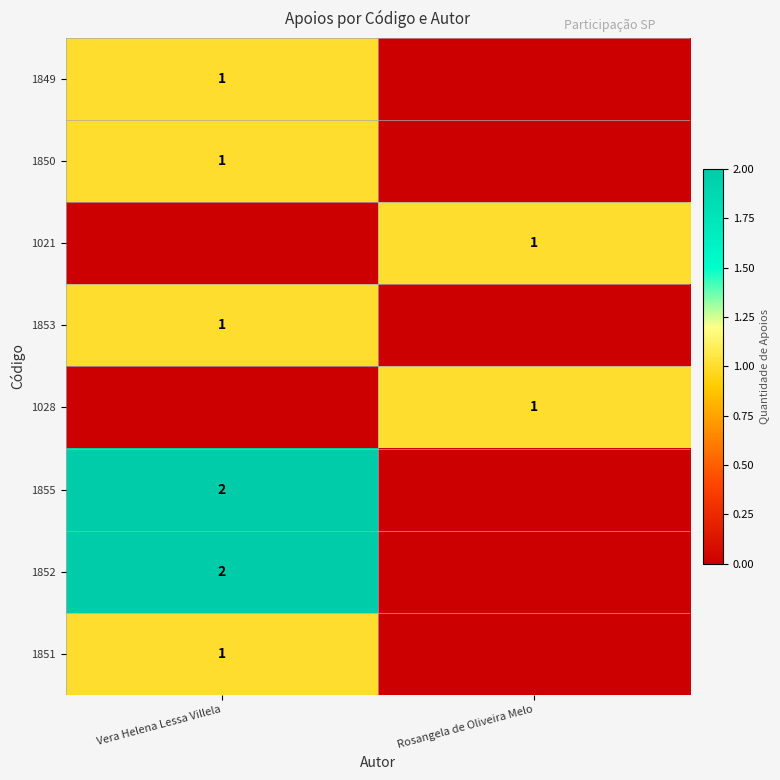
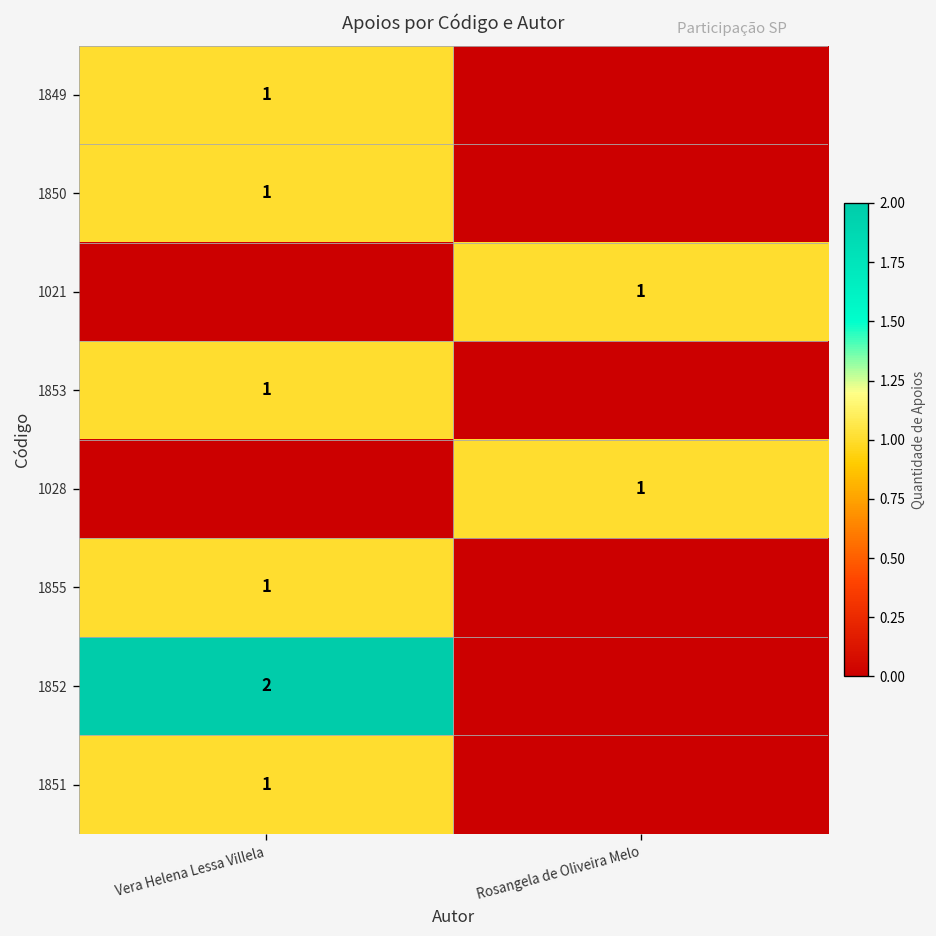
1855, Vera Helena Lessa Villela: 2 -> 1
